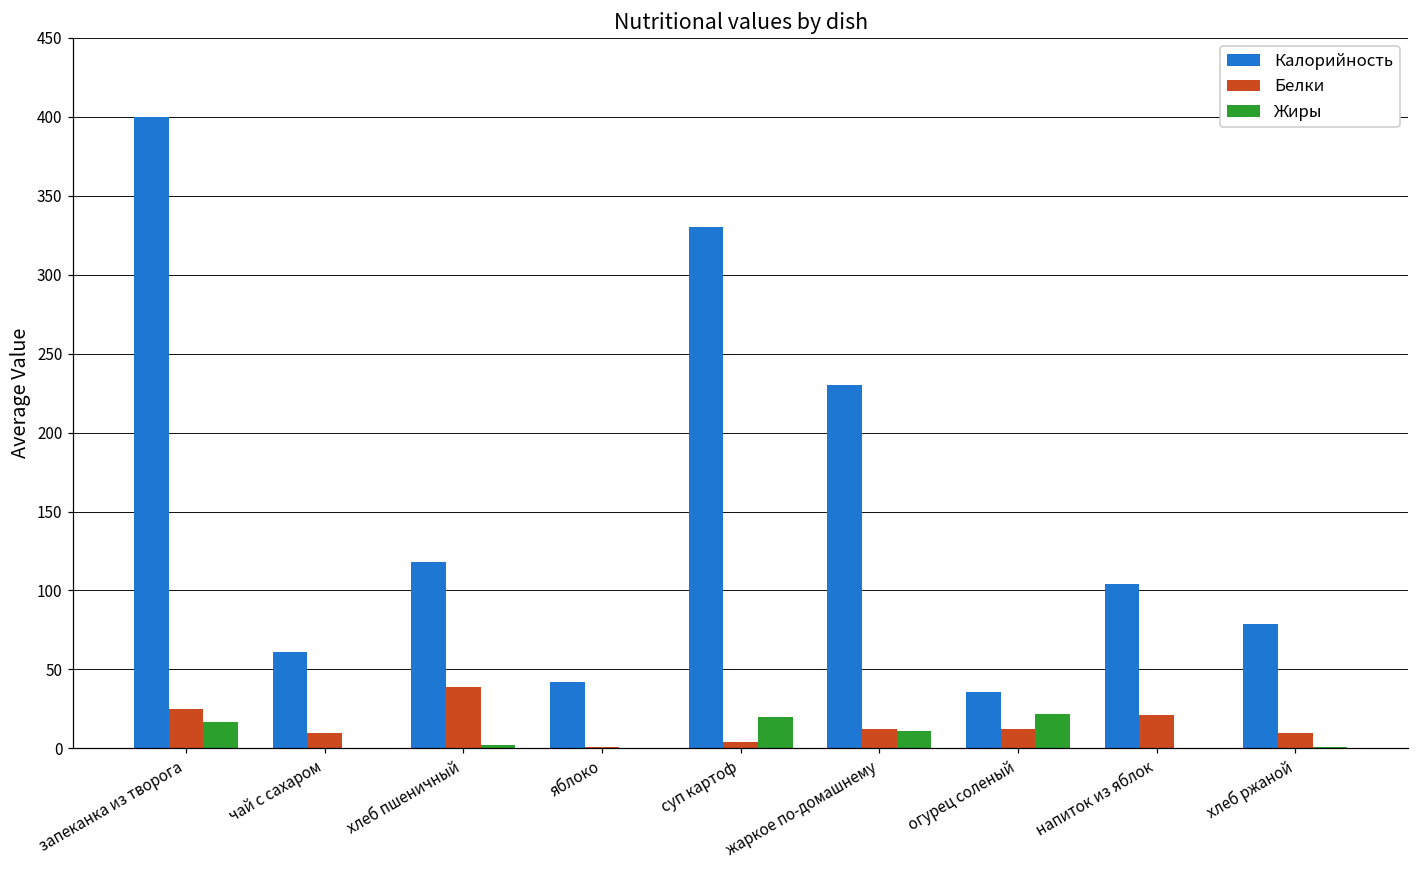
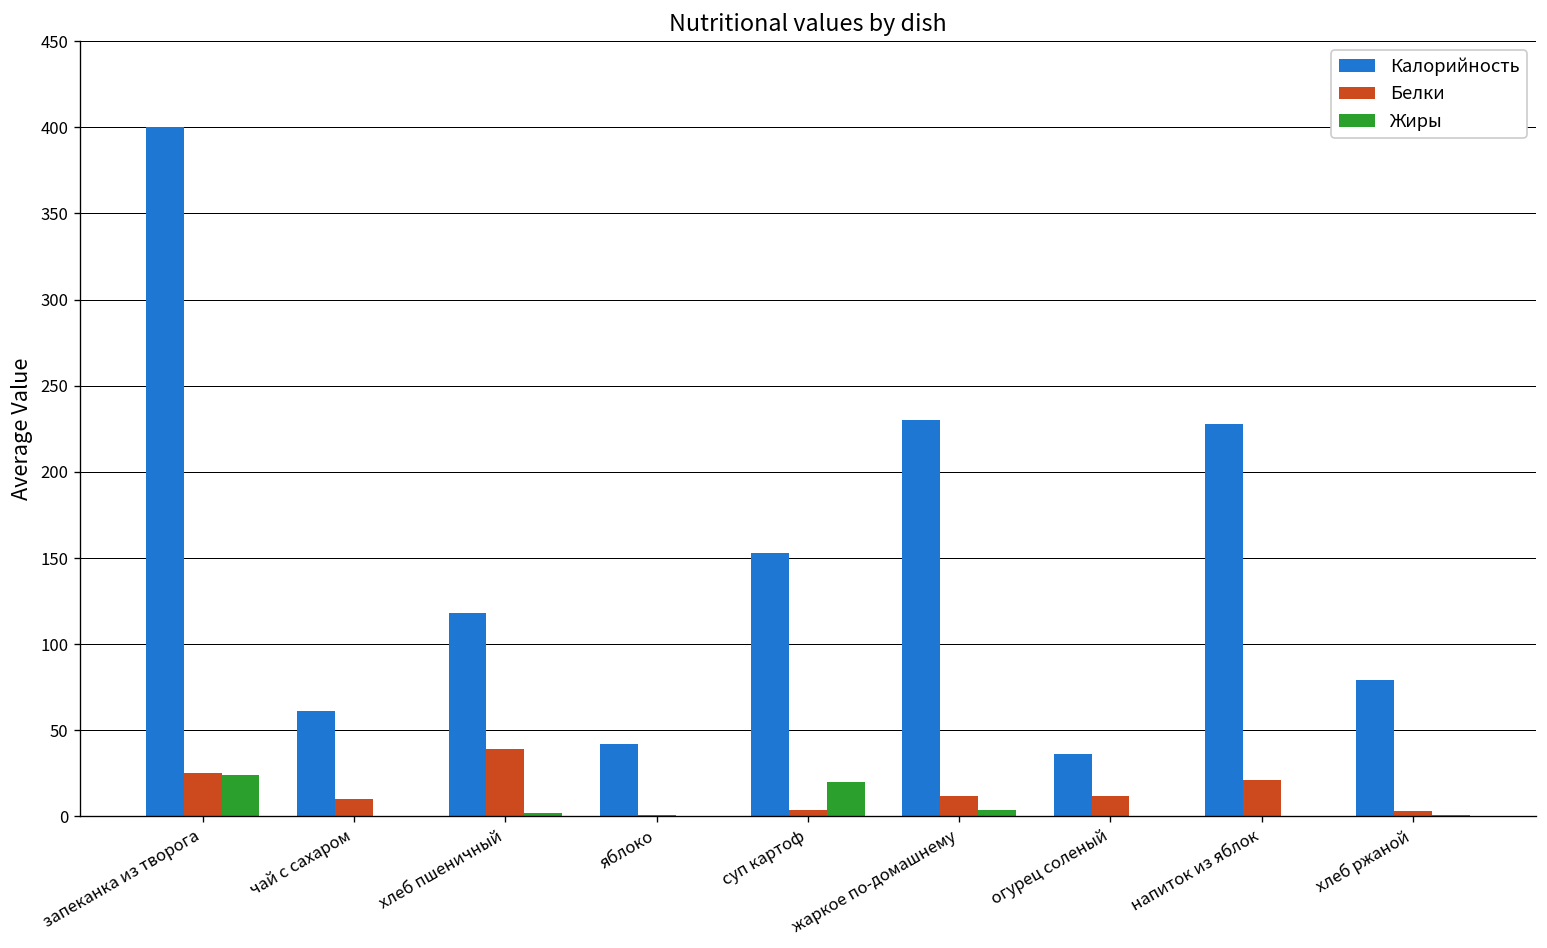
Жиры, запеканка из творога: 17 -> 24
Калорийность, суп картоф: 330 -> 153
Жиры, жаркое по-домашнему: 11 -> 4
Жиры, огурец соленый: 22 -> 0
Калорийность, напиток из яблок: 104 -> 228
Белки, хлеб ржаной: 10 -> 3
